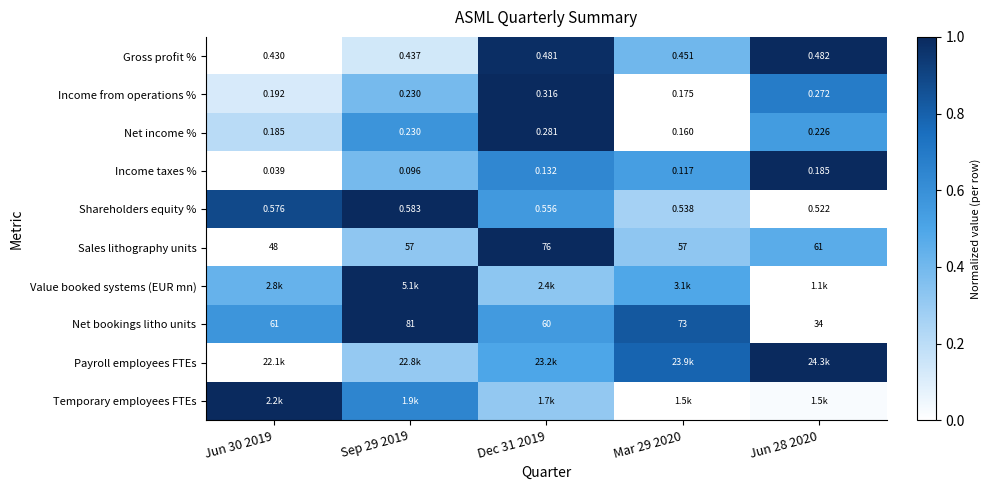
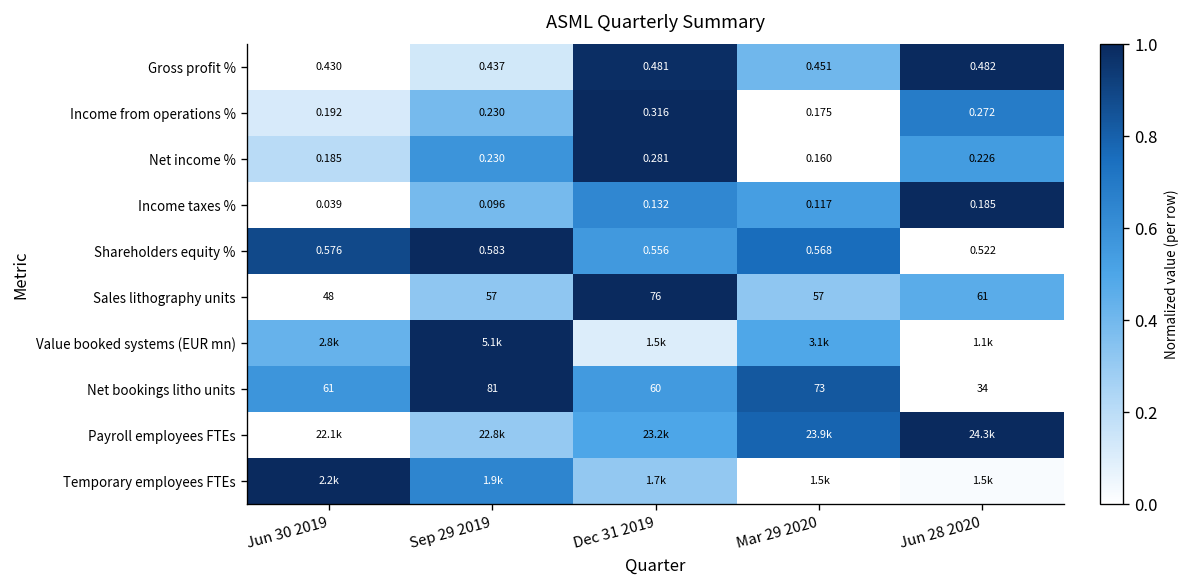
Shareholders equity %, Mar 29 2020: 0.538 -> 0.568
Value booked systems (EUR mn), Dec 31 2019: 2.4k -> 1.5k
